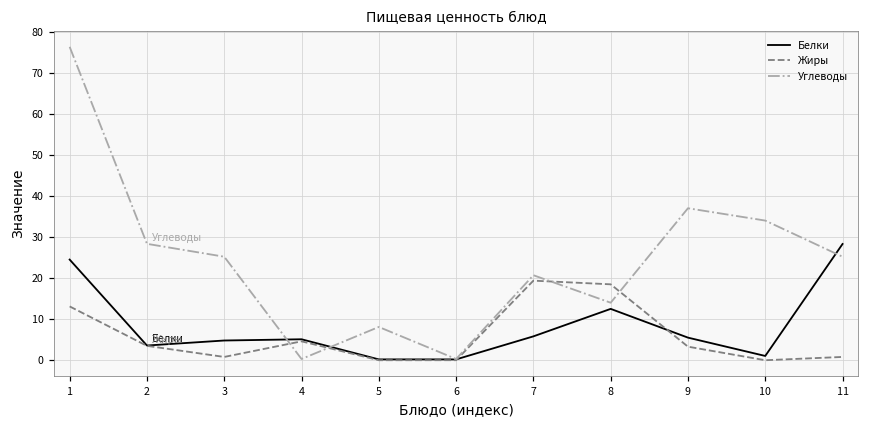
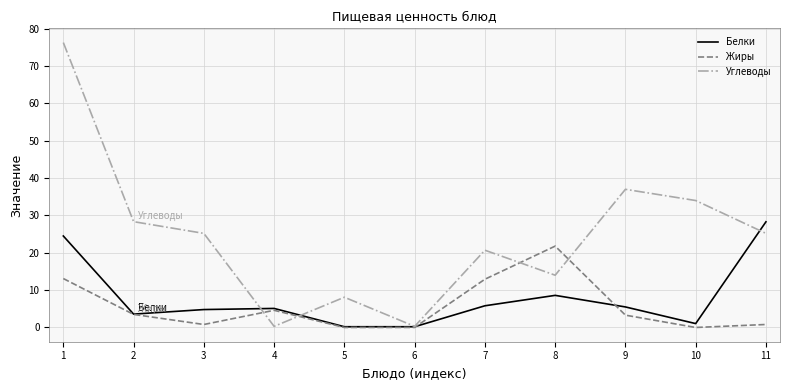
Жиры, 7: 19 -> 13
Белки, 8: 13 -> 9
Жиры, 8: 18 -> 22
